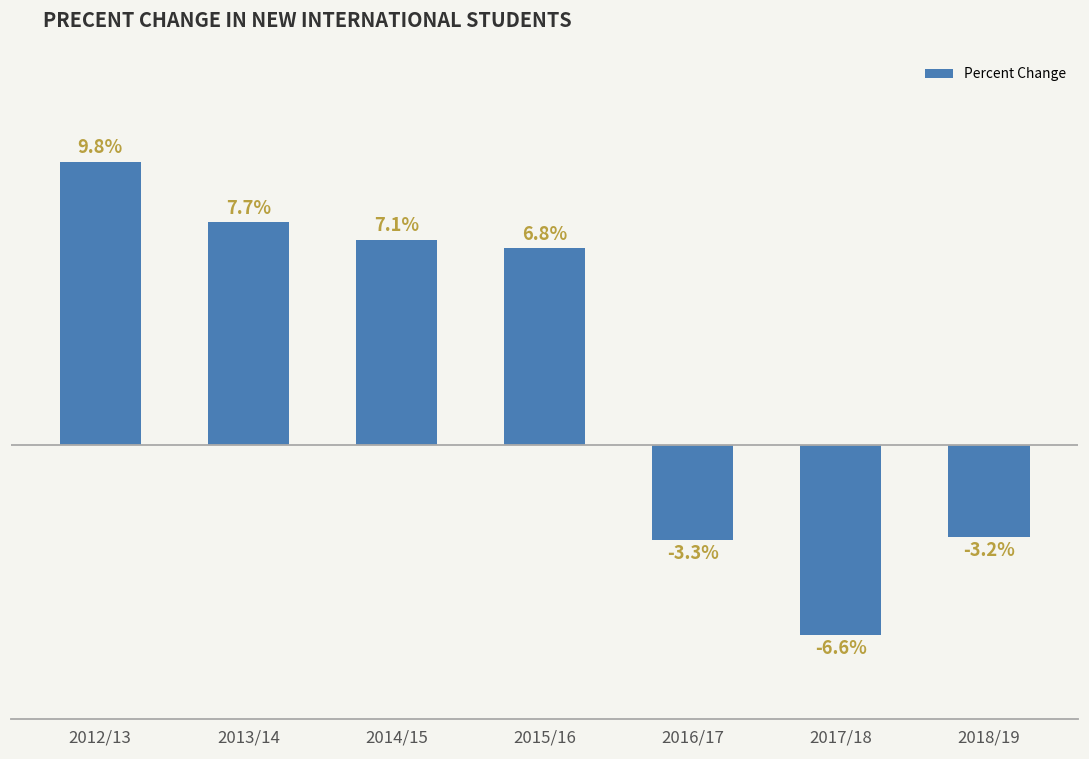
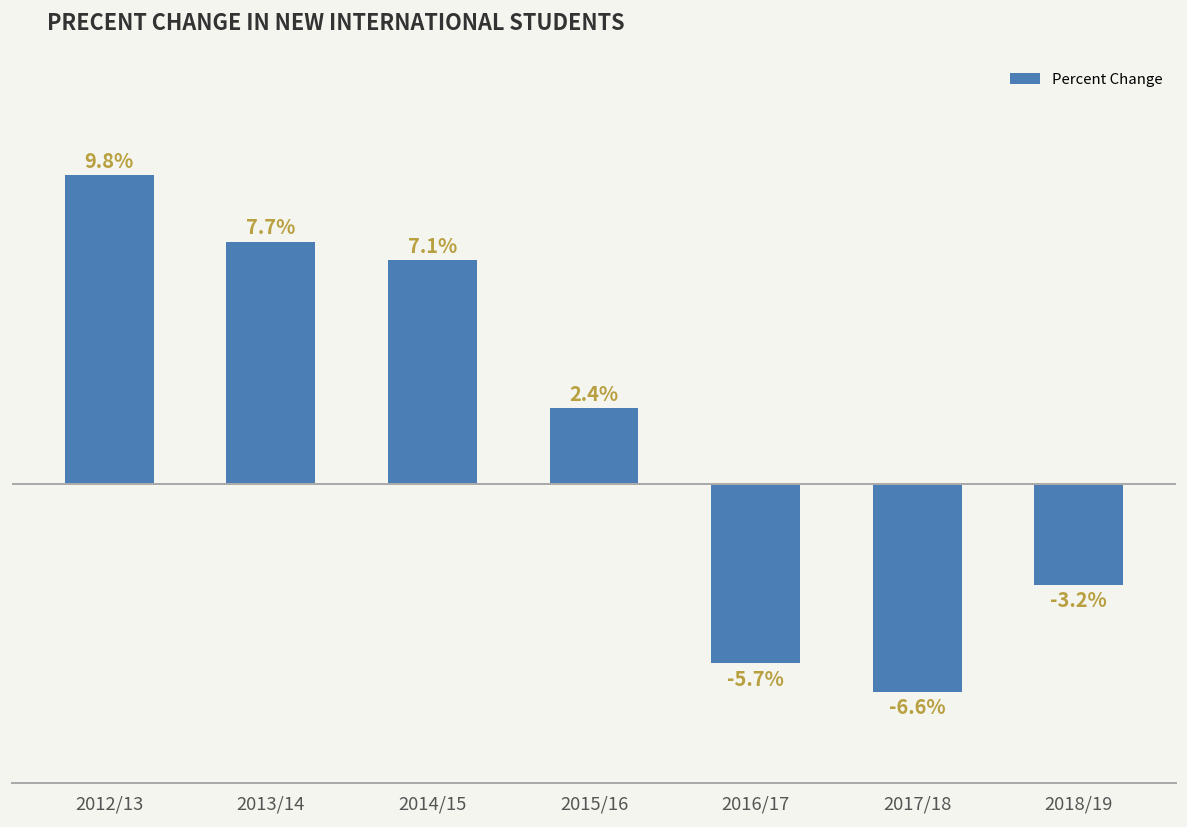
2015/16: 6.8% -> 2.4%
2016/17: -3.3% -> -5.7%
